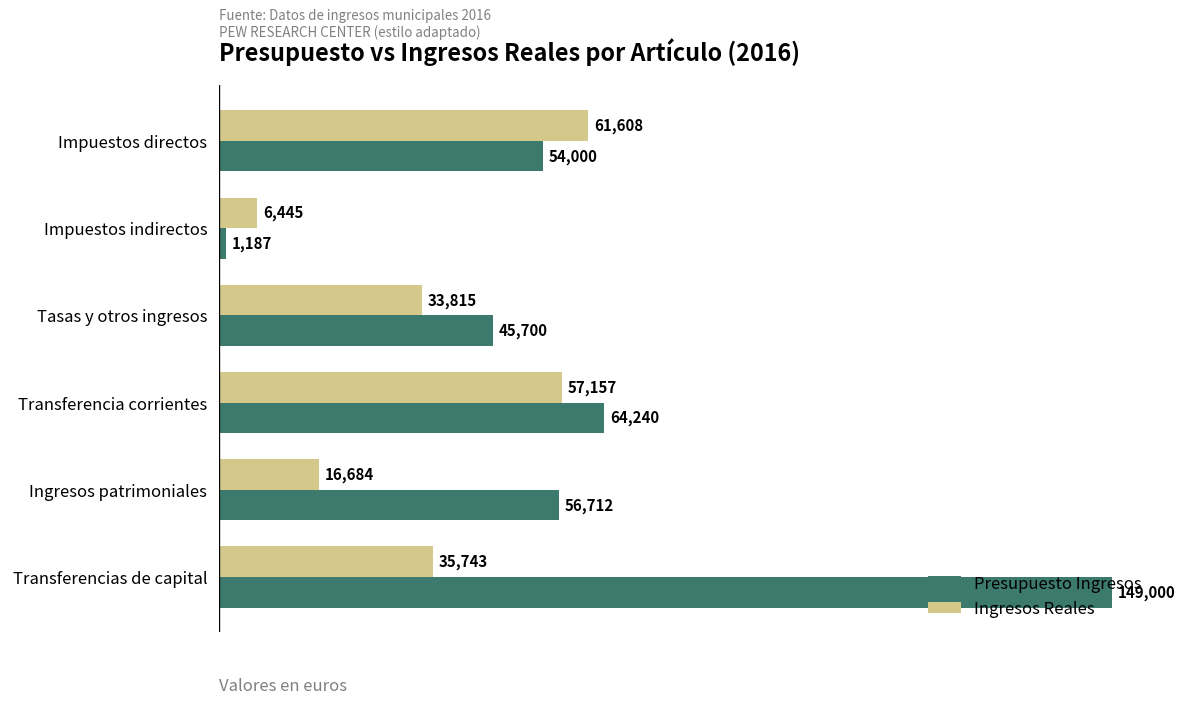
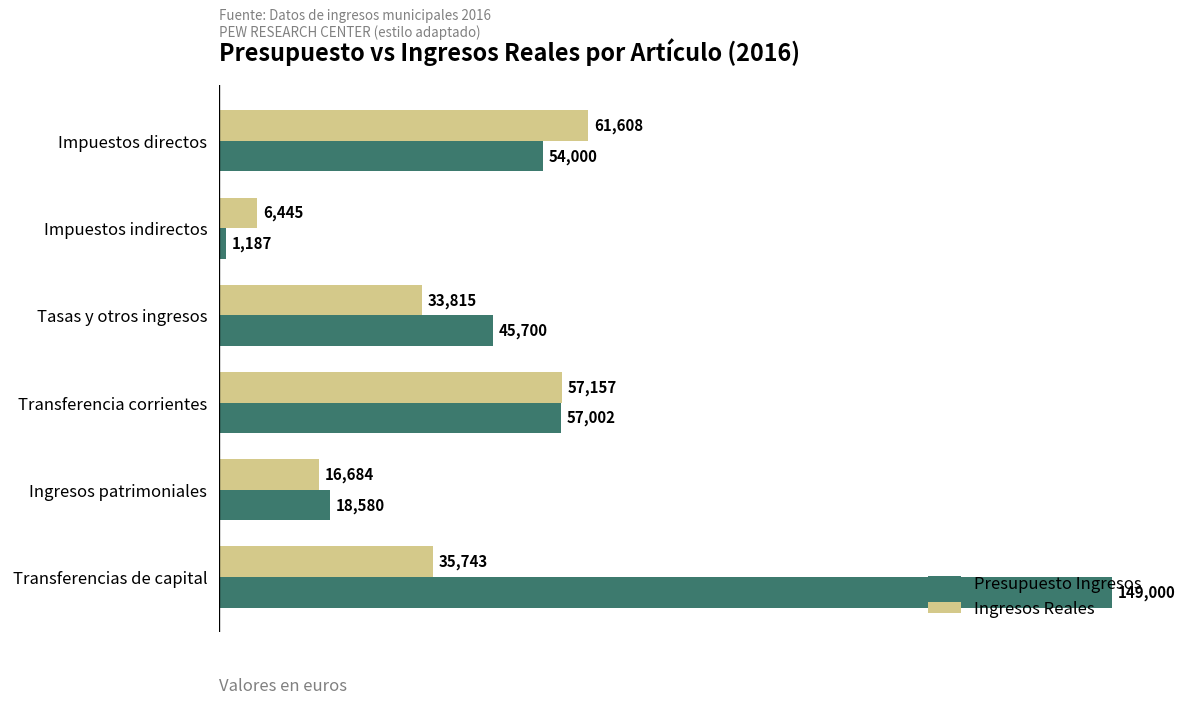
Presupuesto Ingresos, Transferencia corrientes: 64,240 -> 57,002
Presupuesto Ingresos, Ingresos patrimoniales: 56,712 -> 18,580
